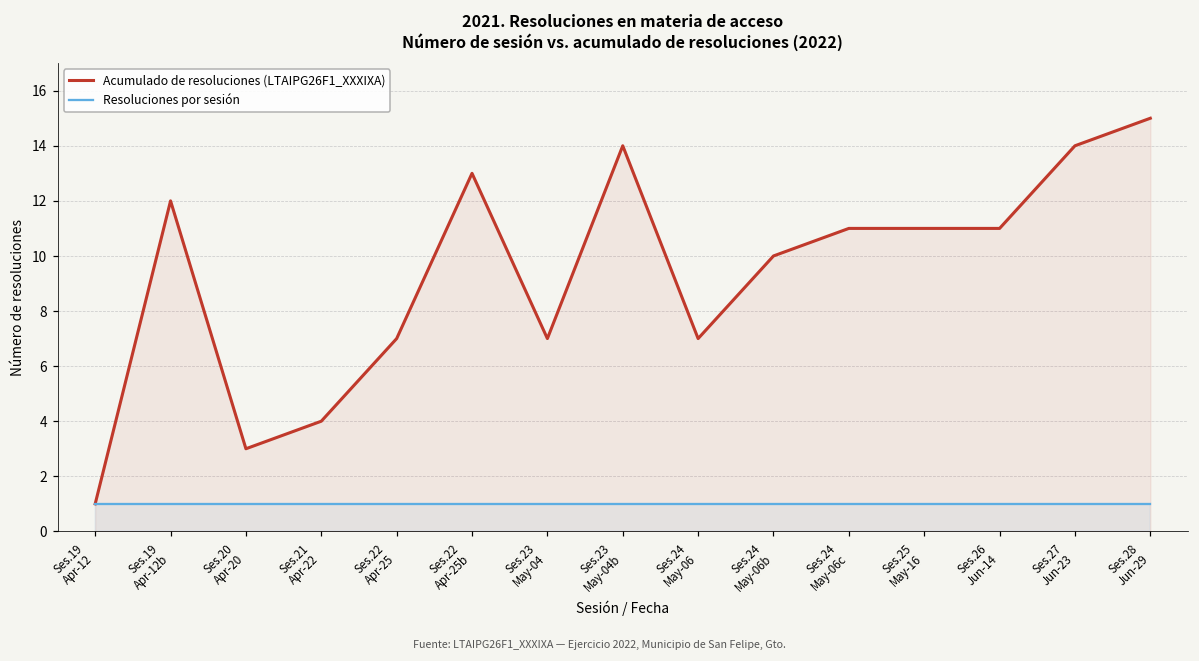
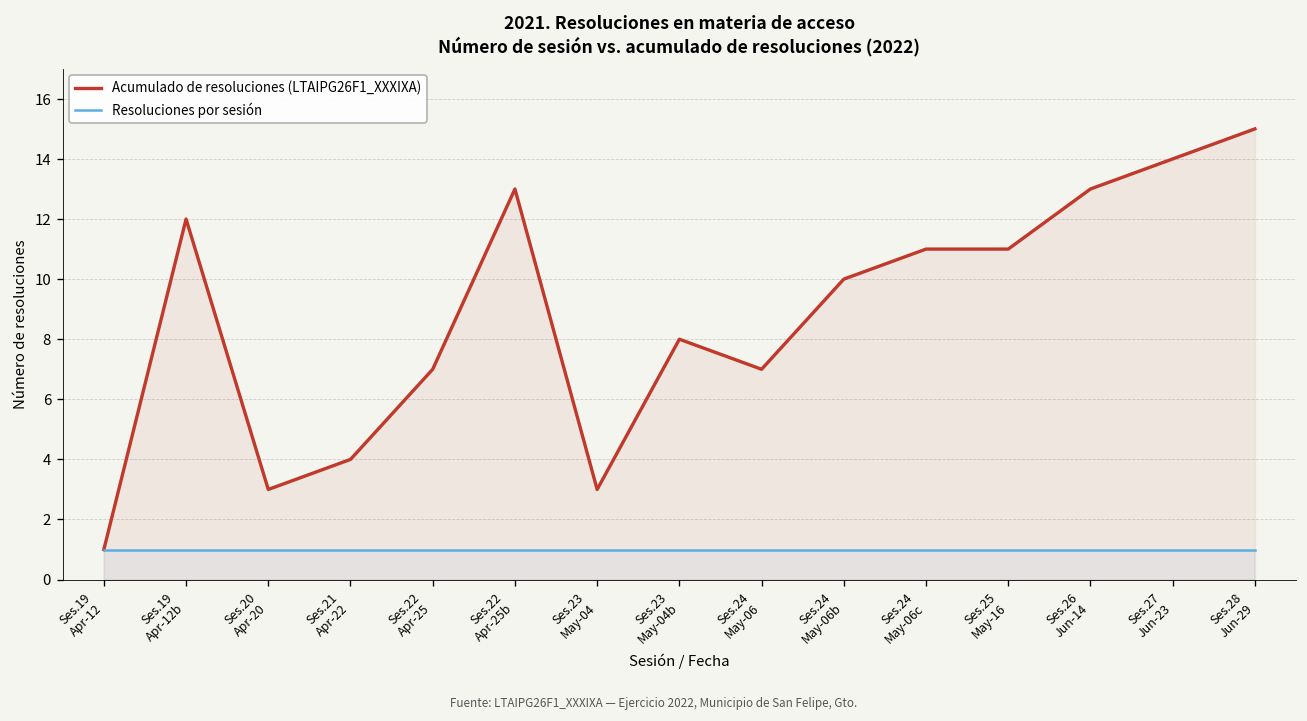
Acumulado de resoluciones (LTAIPG26F1_XXXIXA), Ses.23 May-04: 7 -> 3
Acumulado de resoluciones (LTAIPG26F1_XXXIXA), Ses.23 May-04b: 14 -> 8
Acumulado de resoluciones (LTAIPG26F1_XXXIXA), Ses.26 Jun-14: 11 -> 13
